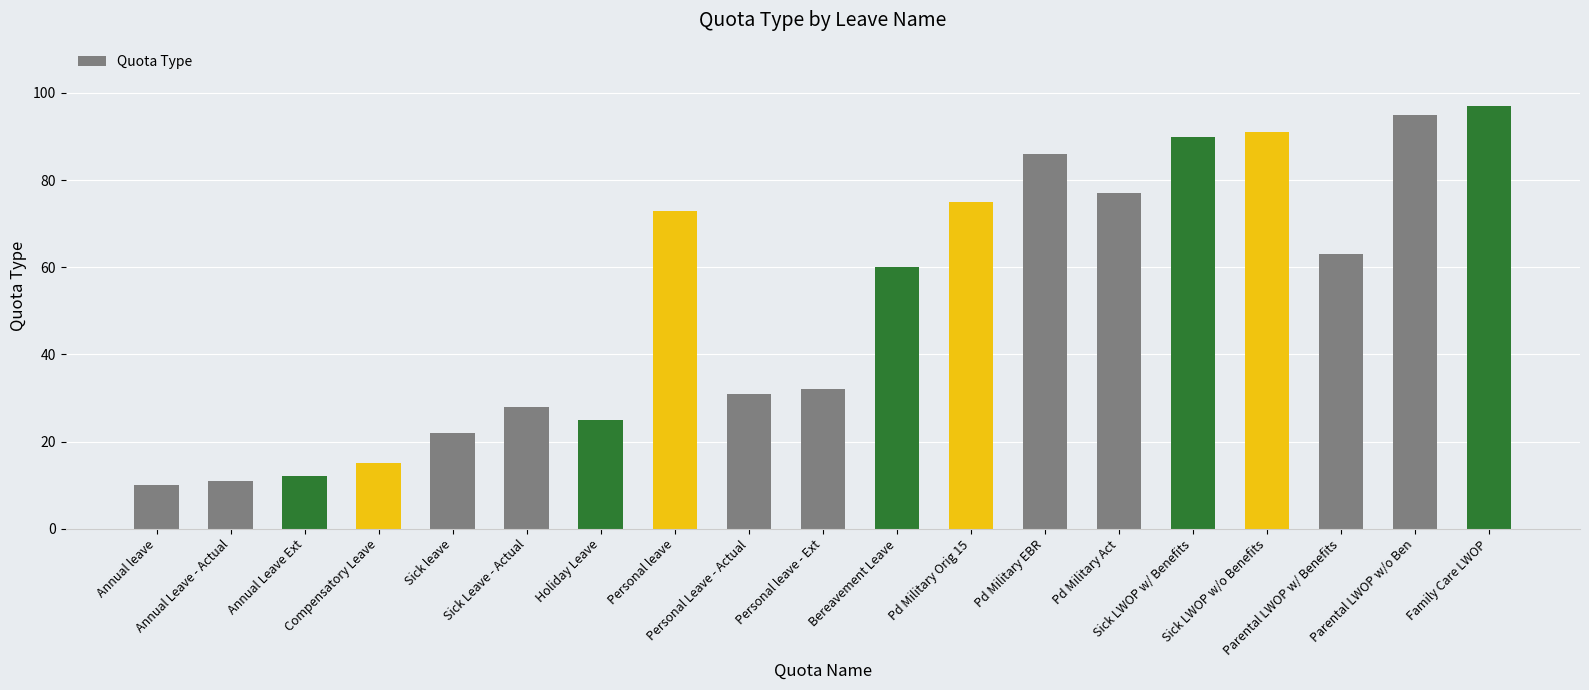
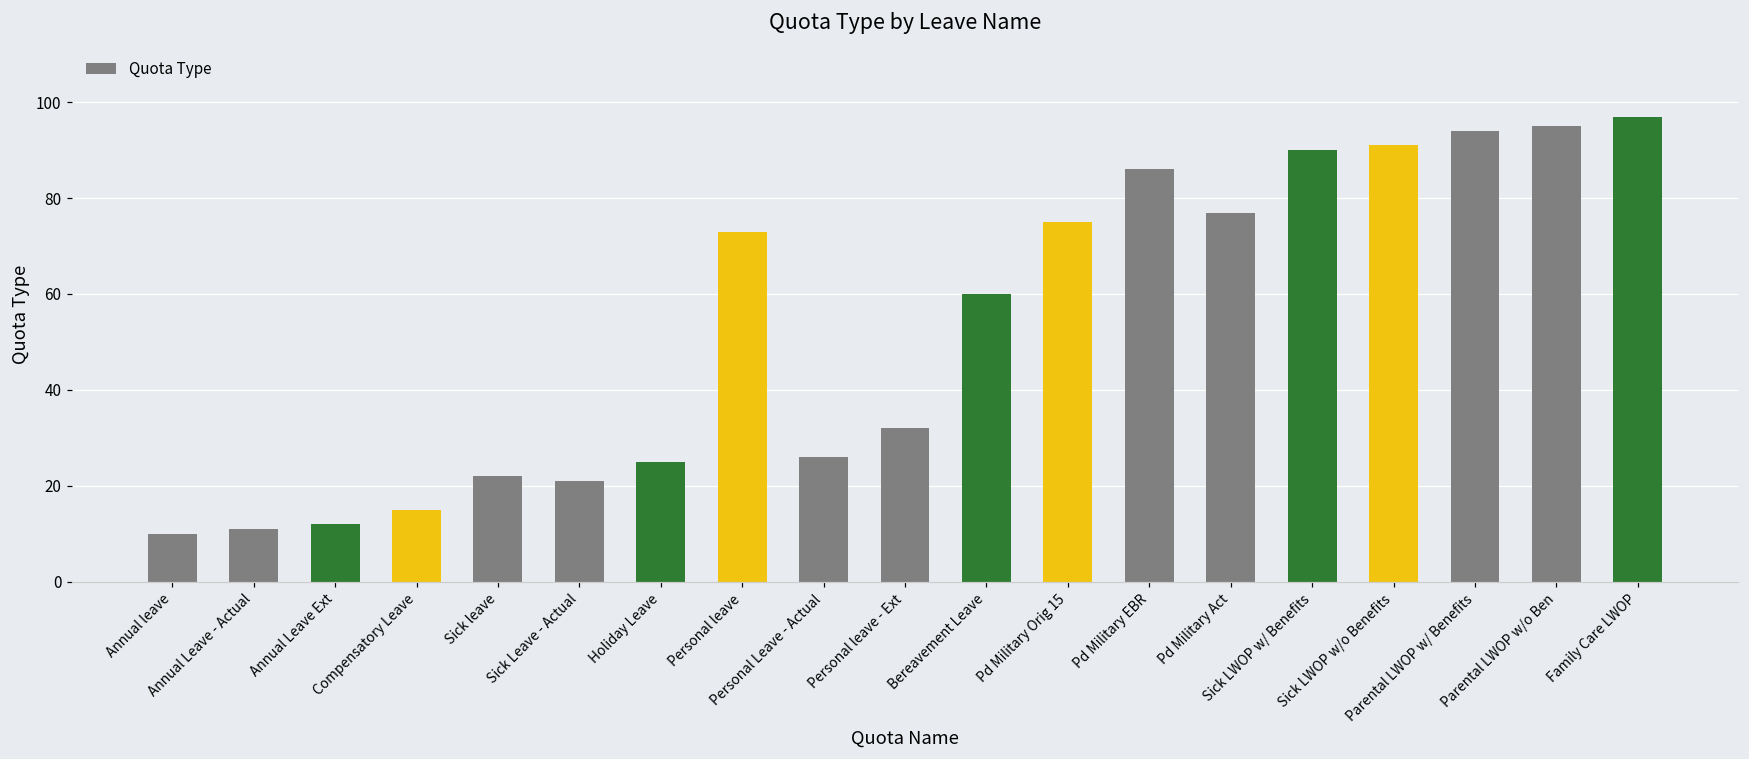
Sick Leave - Actual: 28 -> 21
Personal Leave - Actual: 31 -> 26
Parental LWOP w/ Benefits: 63 -> 94
